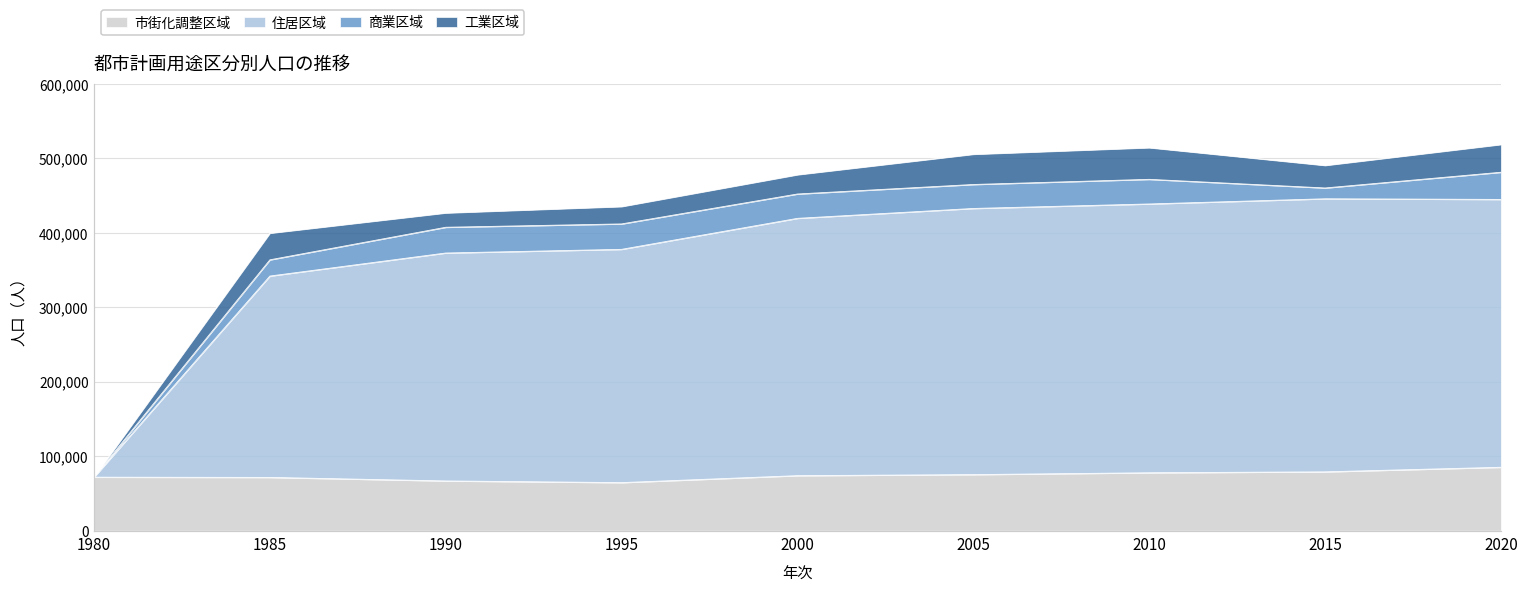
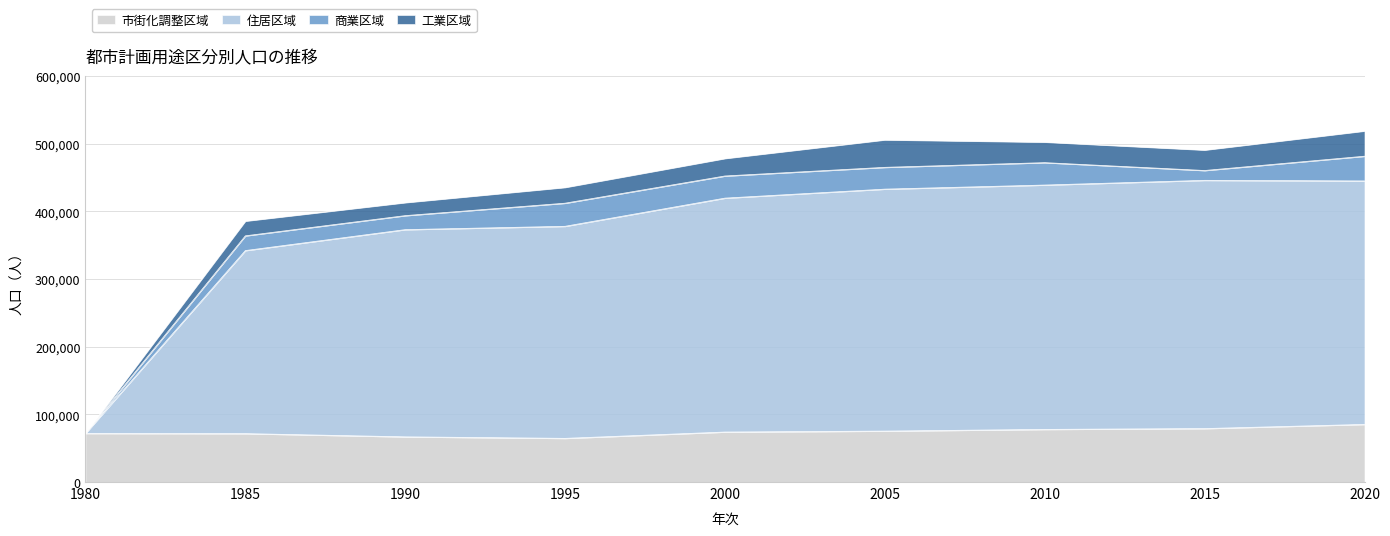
工業区域, 1985: 40,000 -> 20,000
商業区域, 1990: 30,000 -> 20,000
工業区域, 2010: 40,000 -> 30,000
